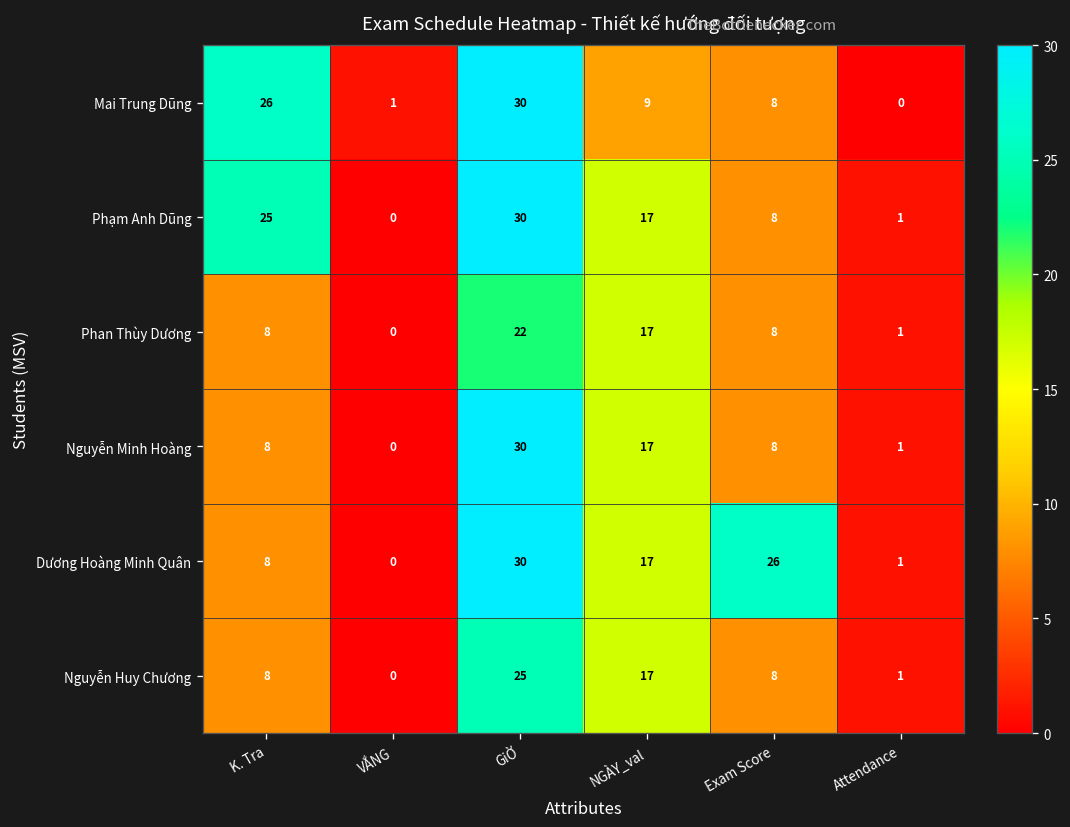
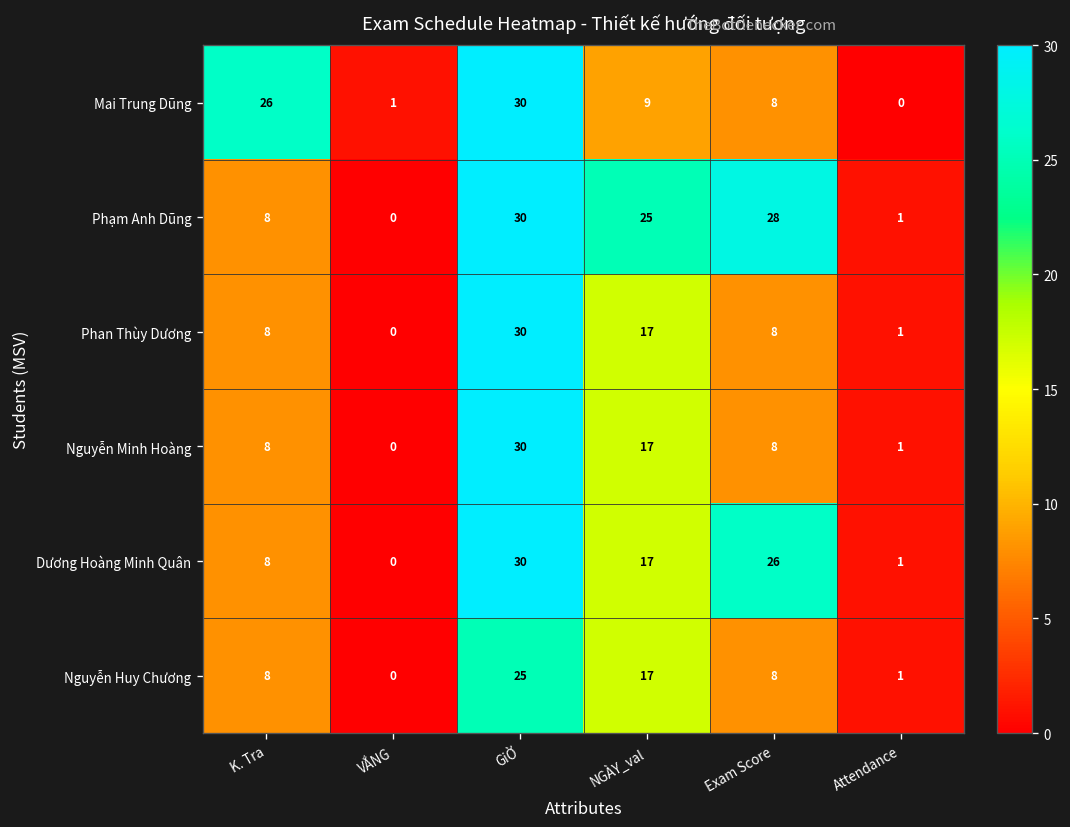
Phạm Anh Dũng, K. Tra: 25 -> 8
Phạm Anh Dũng, NGÀY_val: 17 -> 25
Phạm Anh Dũng, Exam Score: 8 -> 28
Phan Thùy Dương, GiỜ: 22 -> 30
